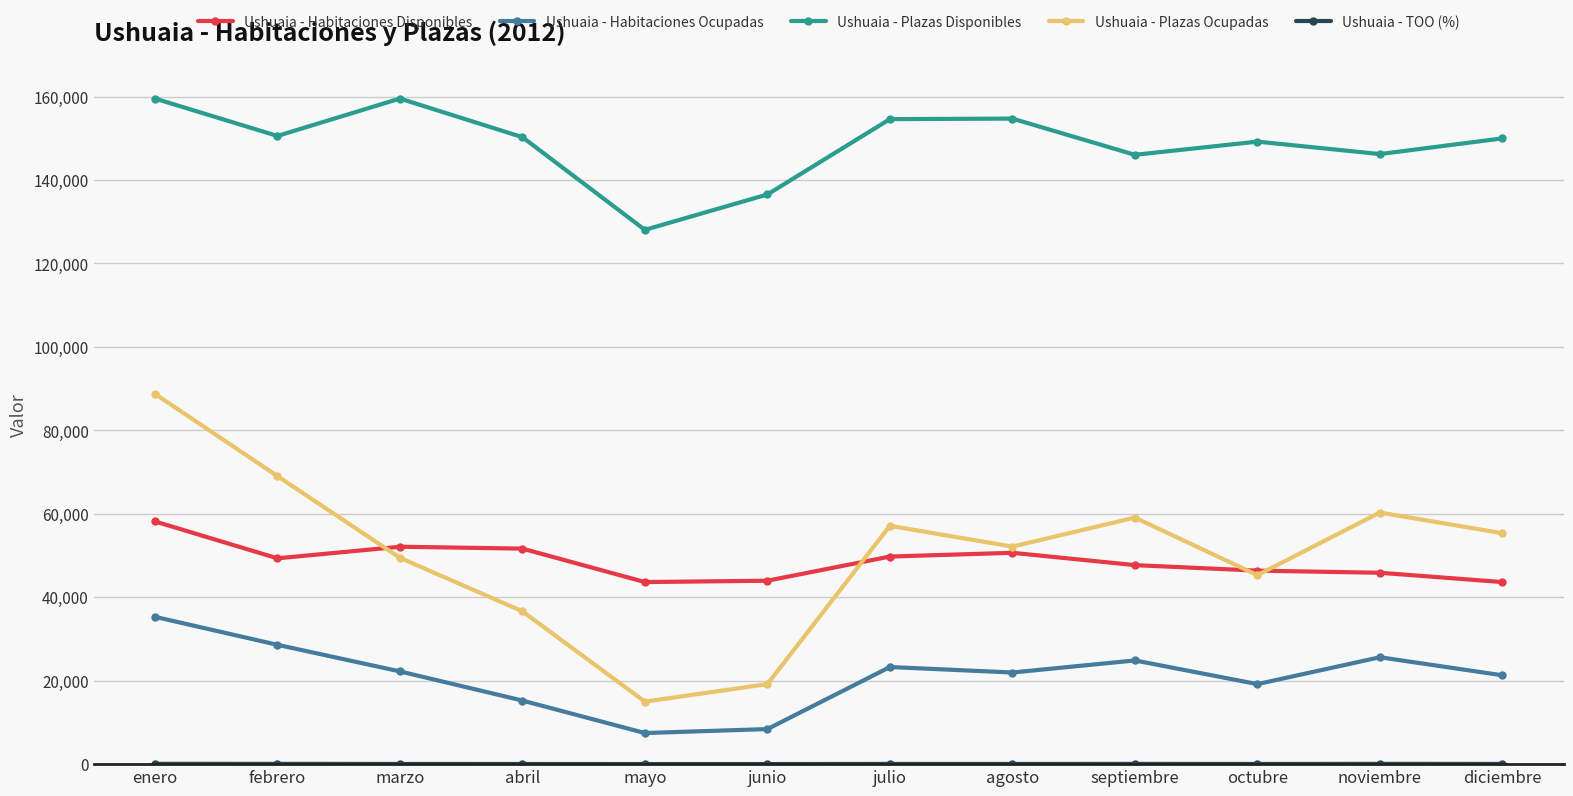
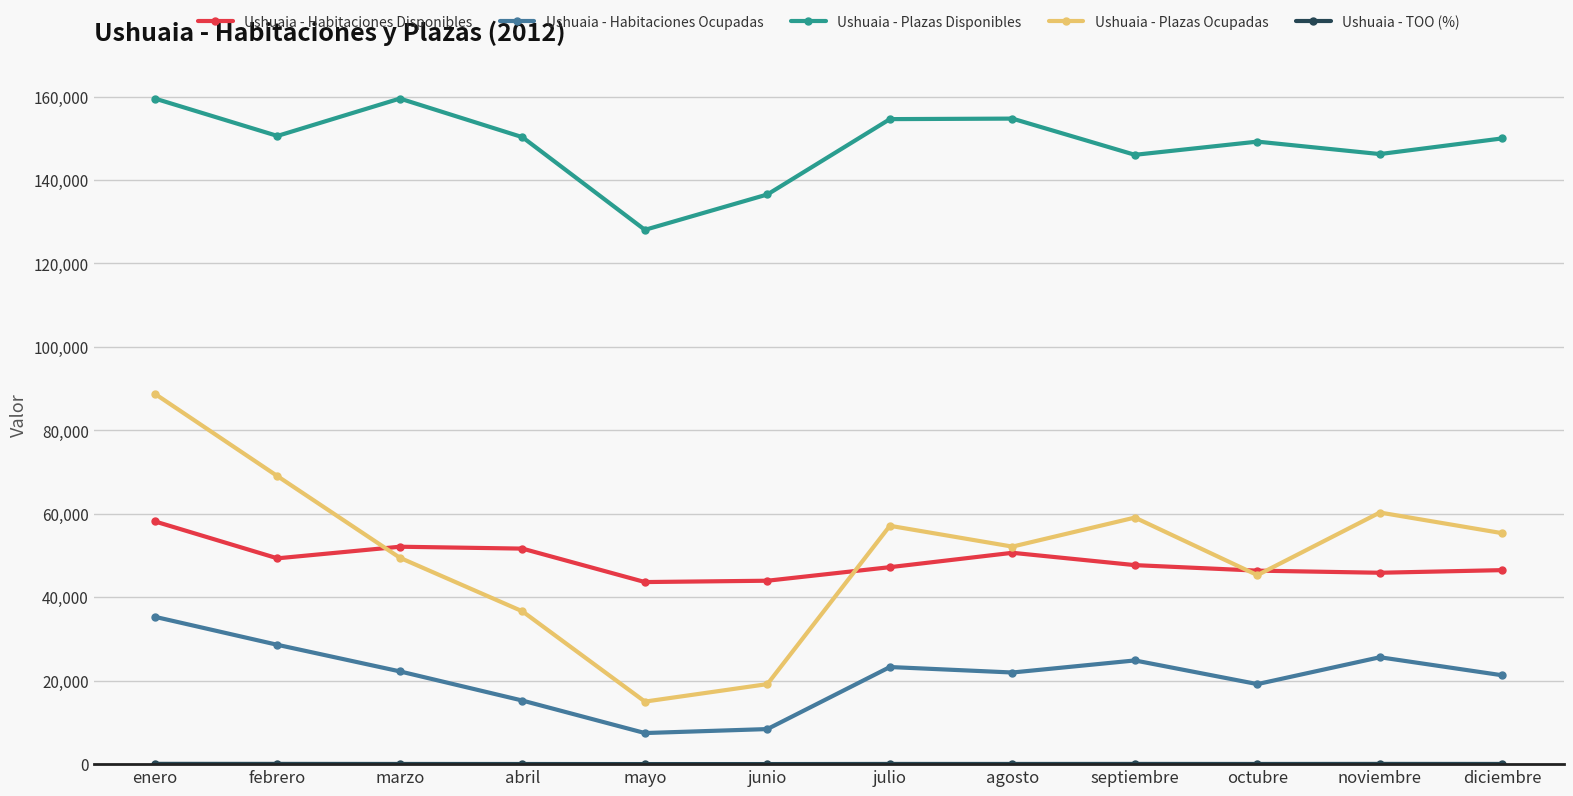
Ushuaia - Habitaciones Disponibles, julio: 50,000 -> 47,000
Ushuaia - Habitaciones Disponibles, diciembre: 44,000 -> 47,000
